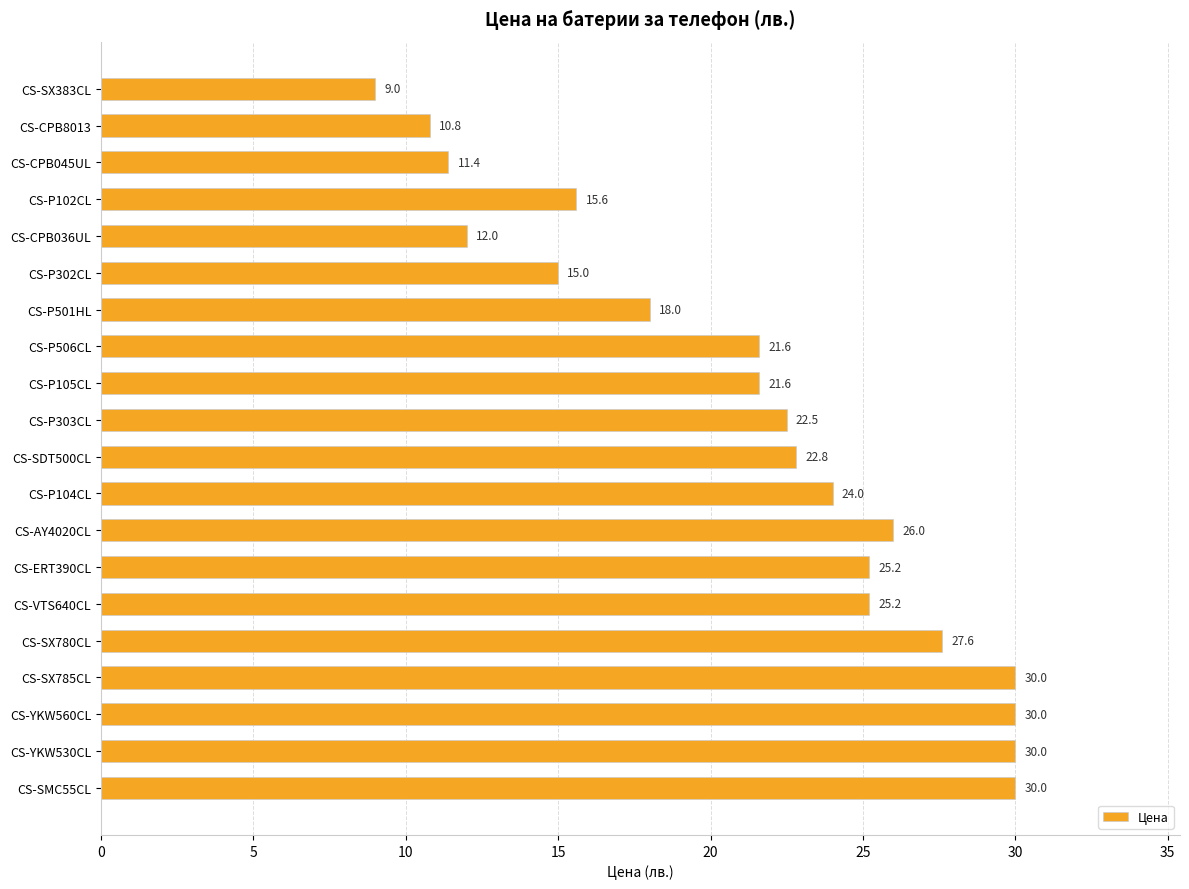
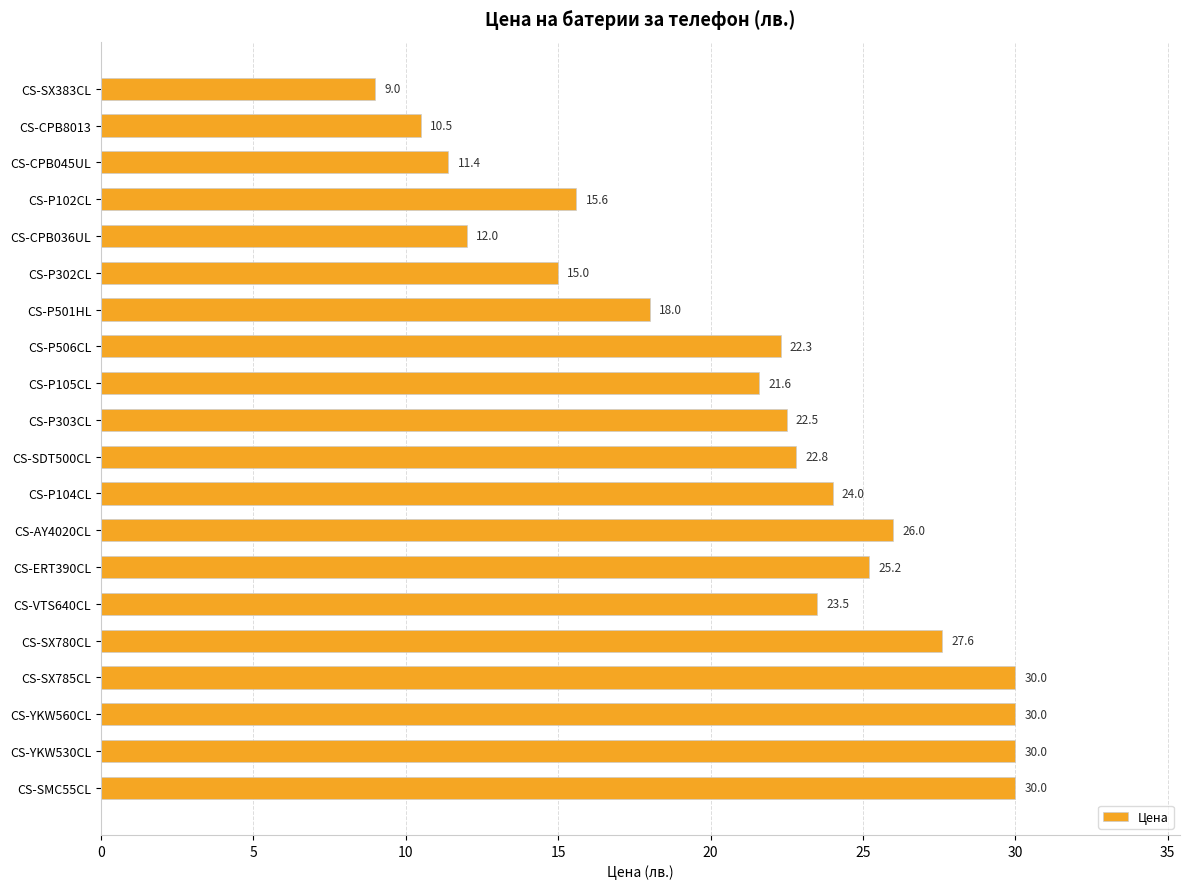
CS-CPB8013: 10.8 -> 10.5
CS-P506CL: 21.6 -> 22.3
CS-VTS640CL: 25.2 -> 23.5
